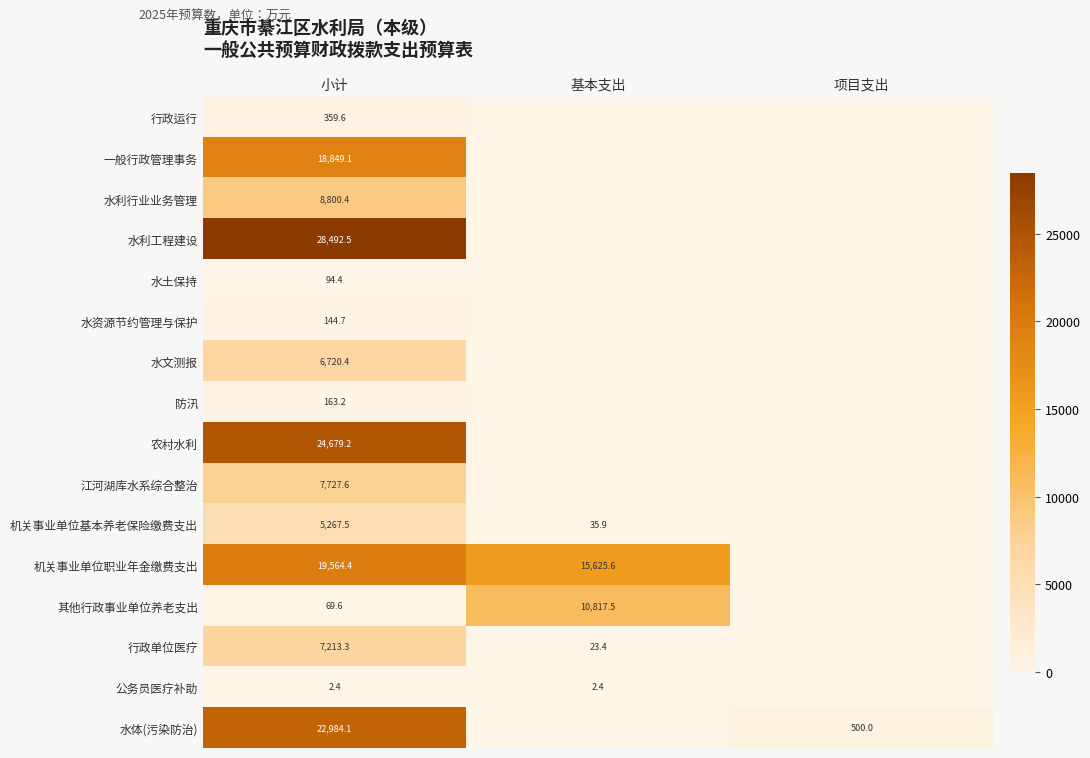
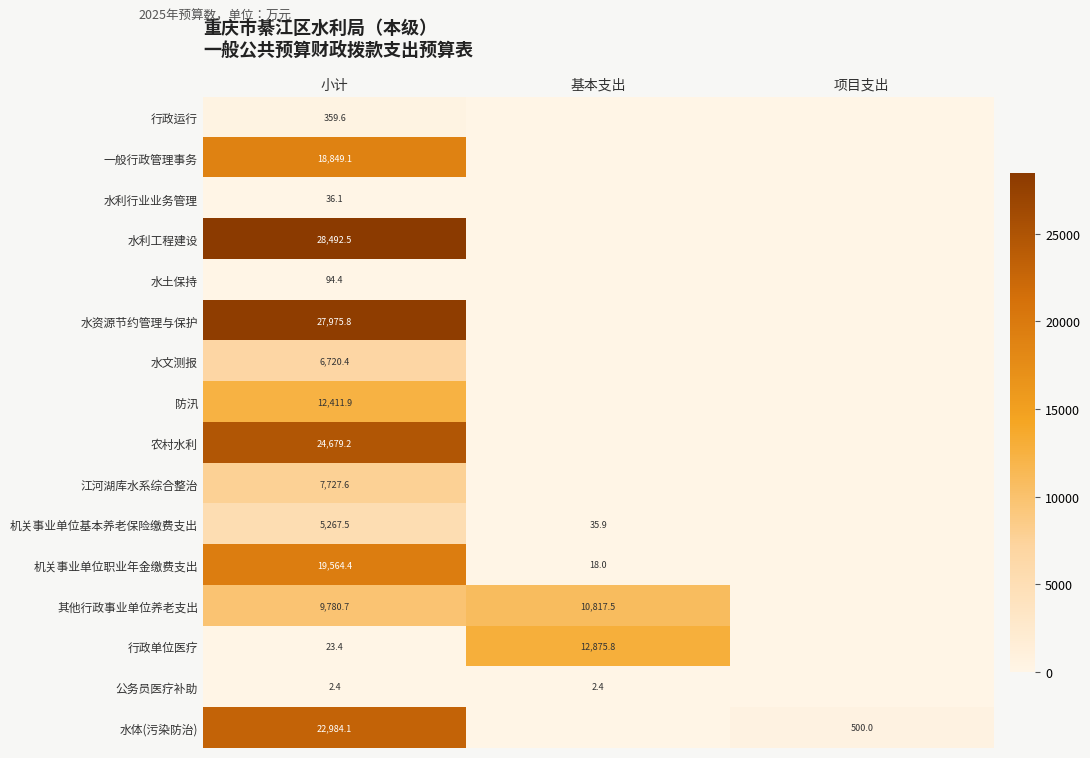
水利行业业务管理, 小计: 8,800.4 -> 36.1
水资源节约管理与保护, 小计: 144.7 -> 27,975.8
防汛, 小计: 163.2 -> 12,411.9
机关事业单位职业年金缴费支出, 基本支出: 15,625.6 -> 18.0
其他行政事业单位养老支出, 小计: 69.6 -> 9,780.7
行政单位医疗, 小计: 7,213.3 -> 23.4
行政单位医疗, 基本支出: 23.4 -> 12,875.8
